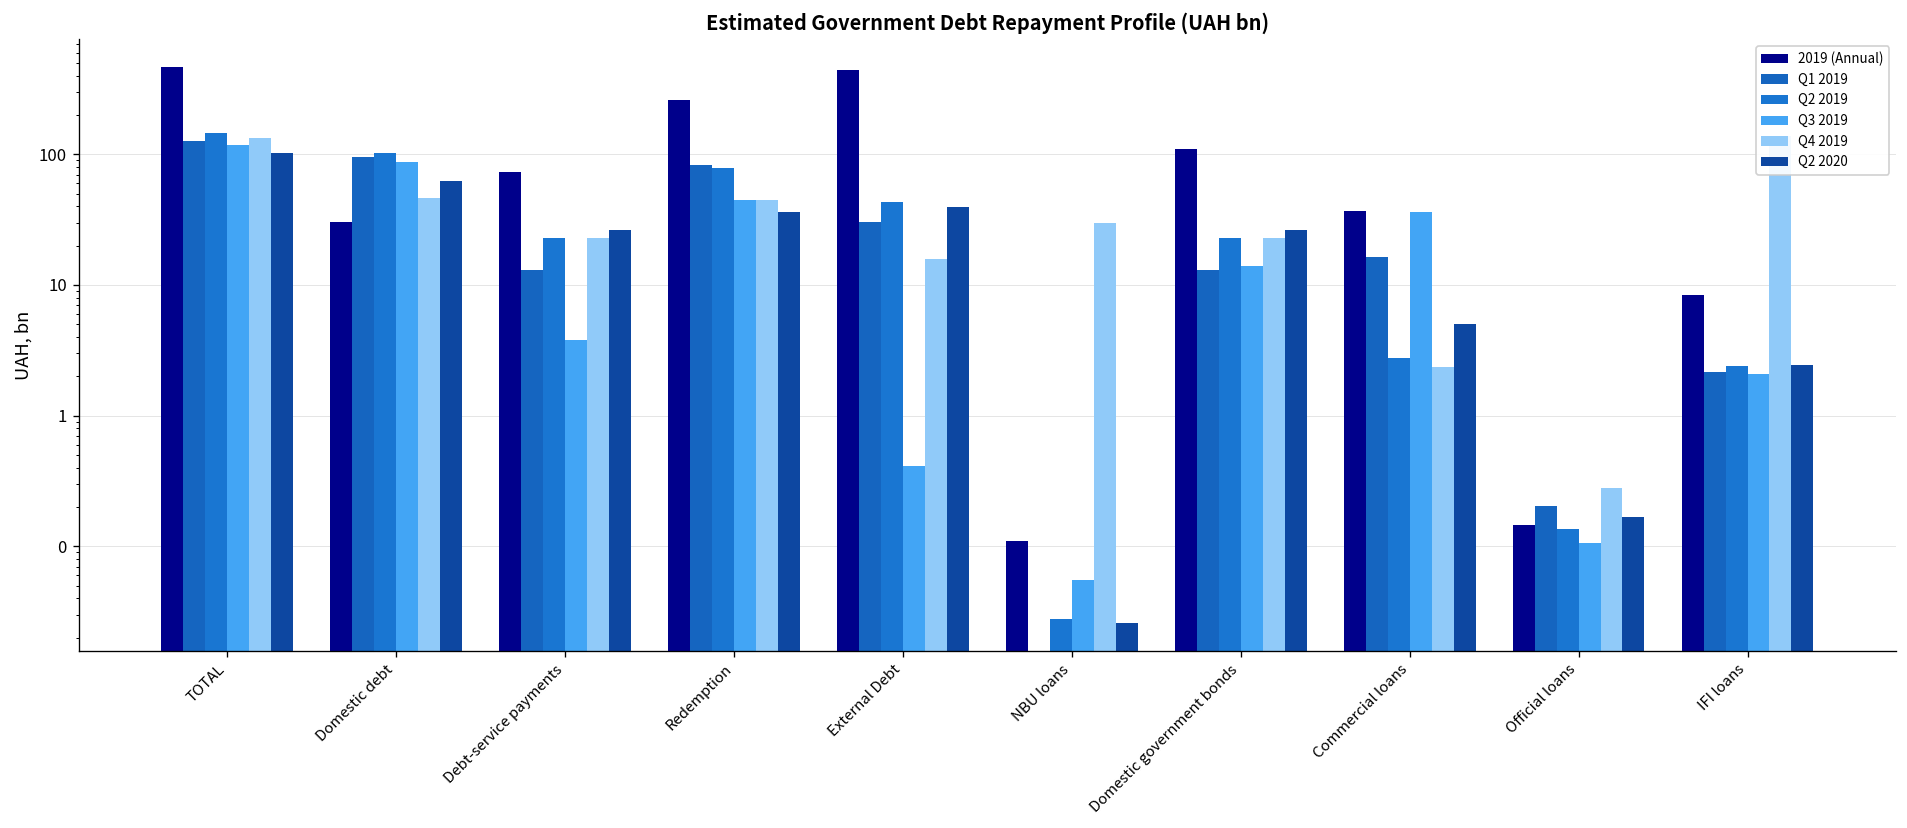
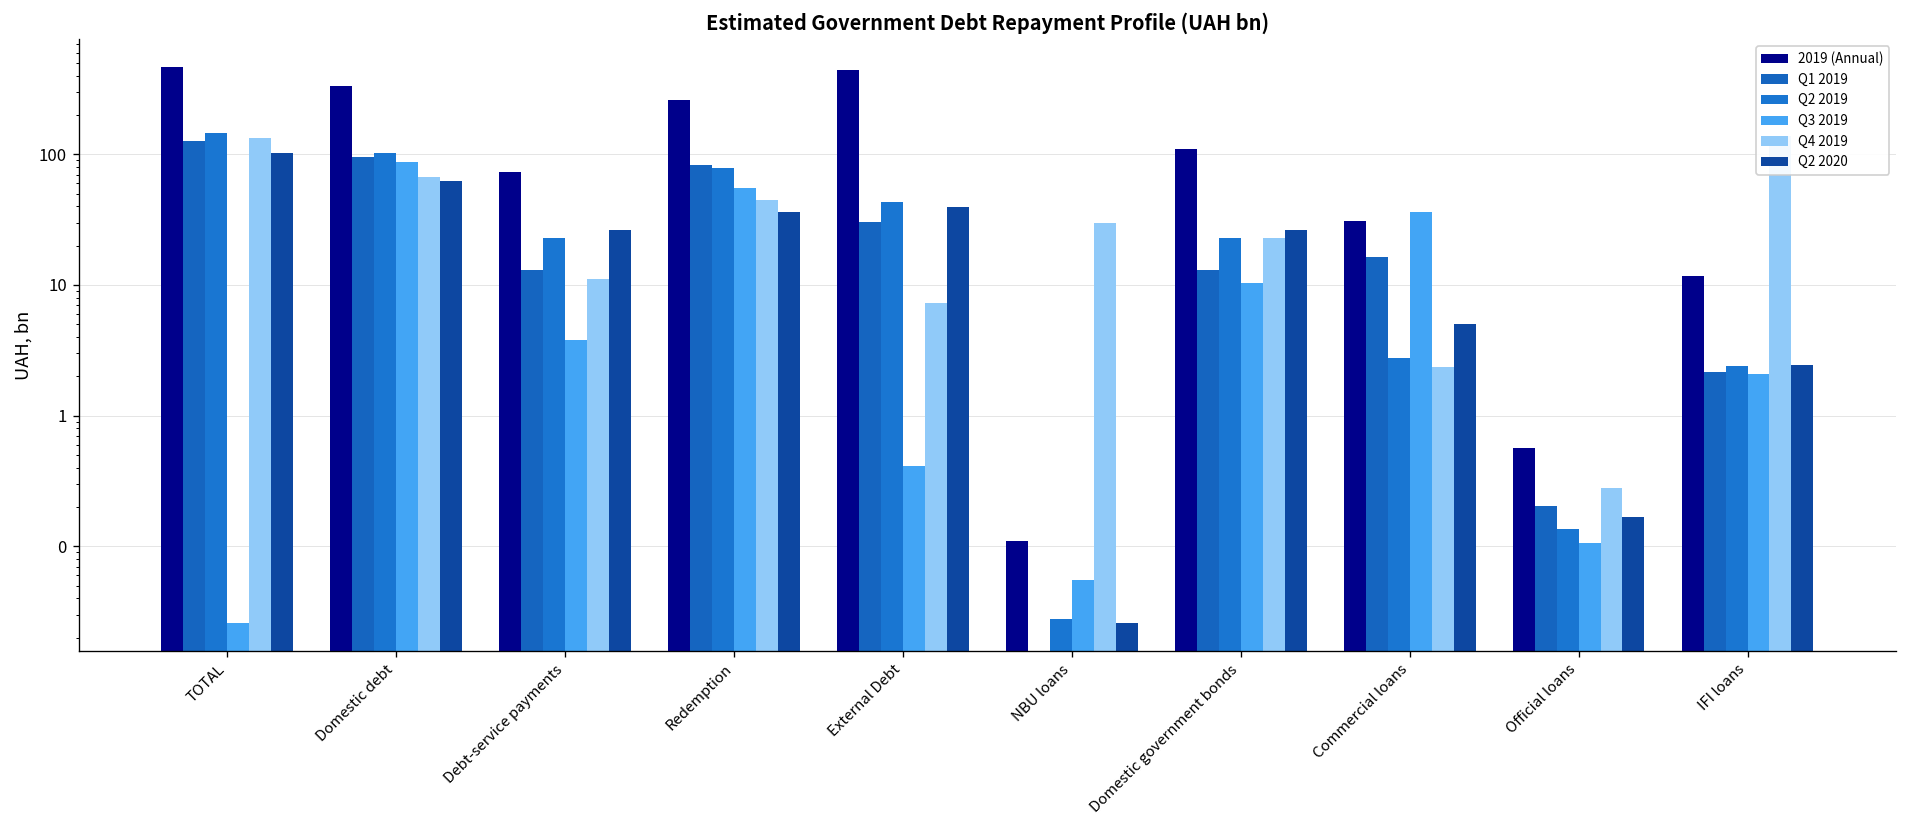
Q3 2019, TOTAL: 120 -> 0.026
2019 (Annual), Domestic debt: 30 -> 330
Q4 2019, Domestic debt: 46 -> 70
Q4 2019, Debt-service payments: 23 -> 11
Q3 2019, Redemption: 45 -> 60
Q4 2019, External Debt: 16 -> 7
Q3 2019, Domestic government bonds: 14 -> 10
2019 (Annual), Commercial loans: 37 -> 31
2019 (Annual), Official loans: 0.14 -> 0.6
2019 (Annual), IFI loans: 8 -> 12
